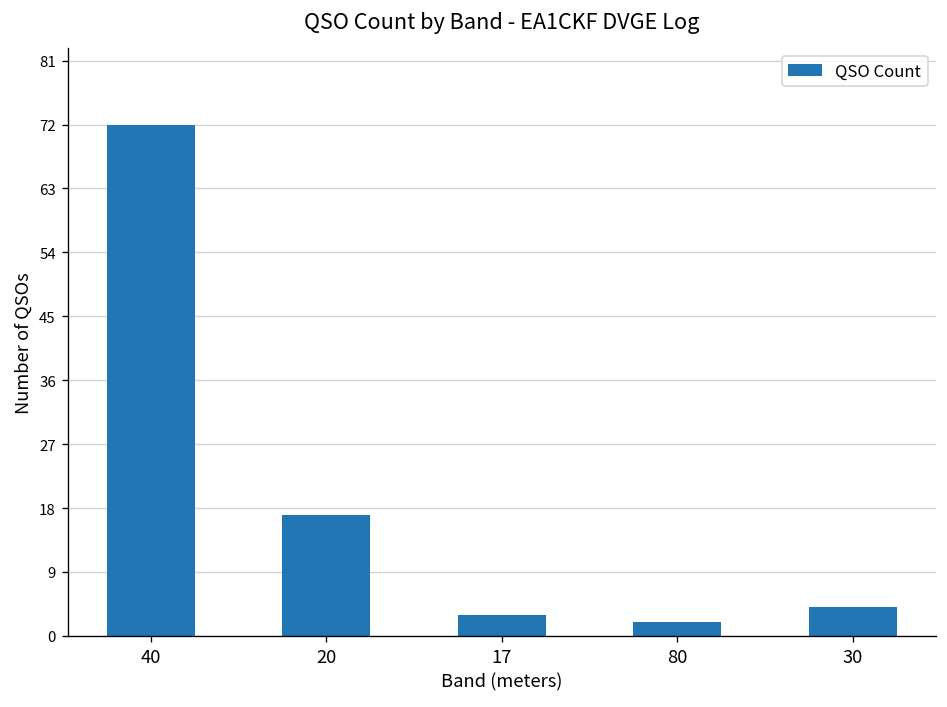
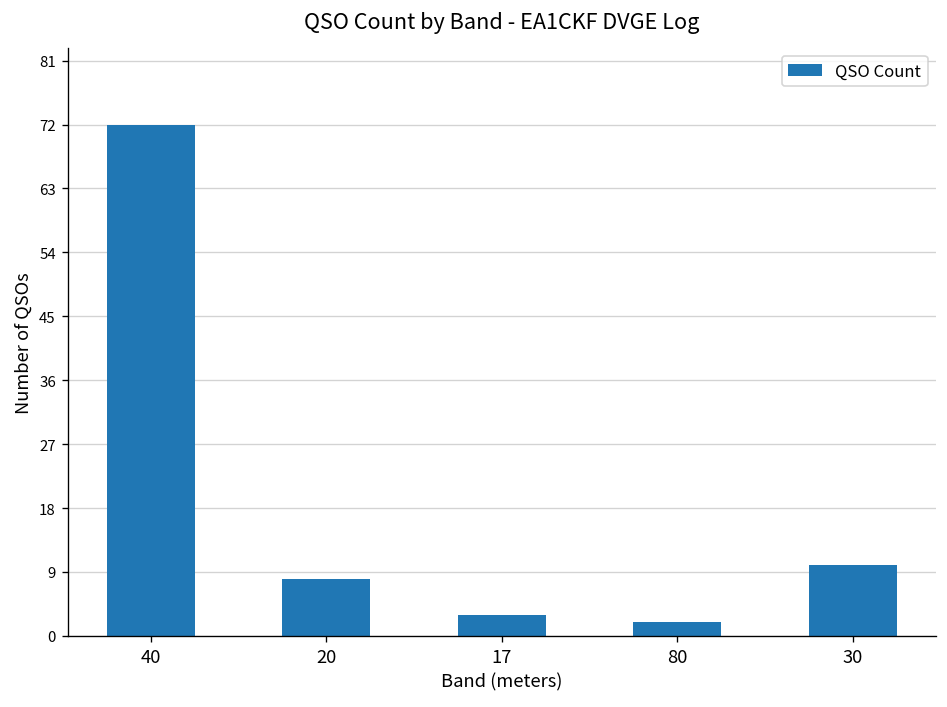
20: 17 -> 8
30: 4 -> 10
